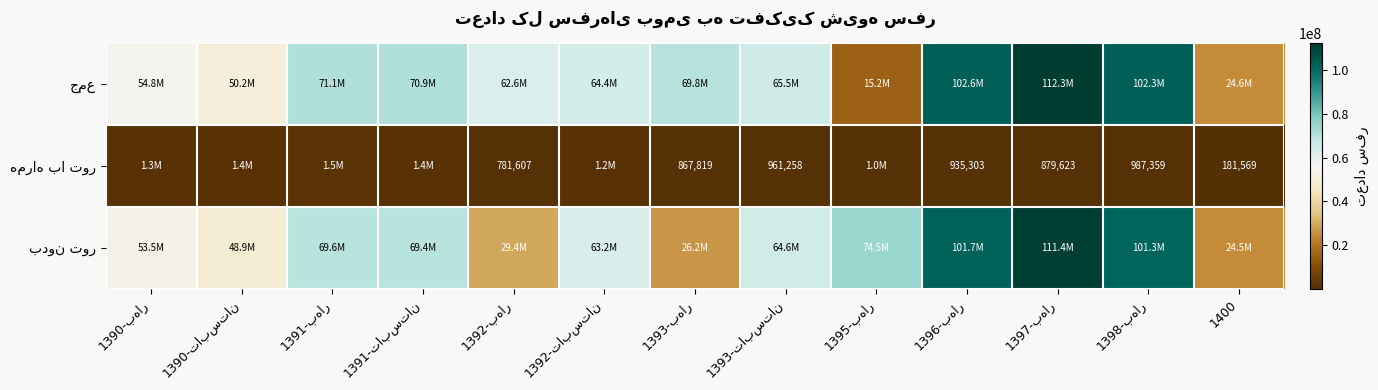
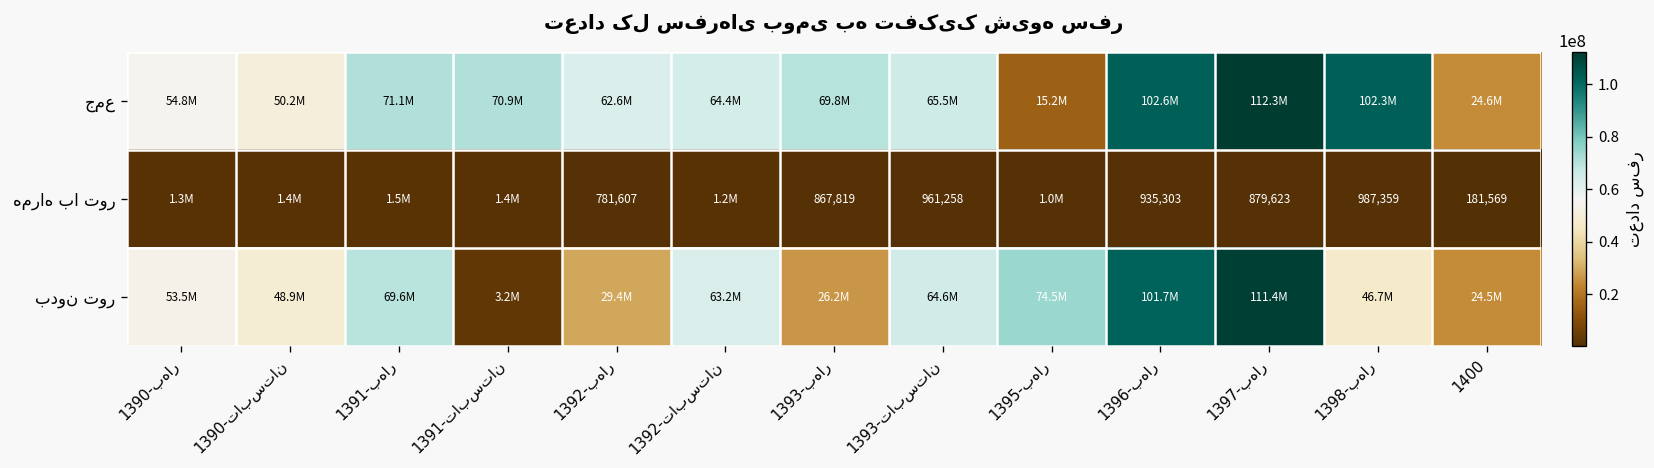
بدون تور, 1391-تابستان: 69.4M -> 3.2M
بدون تور, 1398-بهار: 101.3M -> 46.7M
